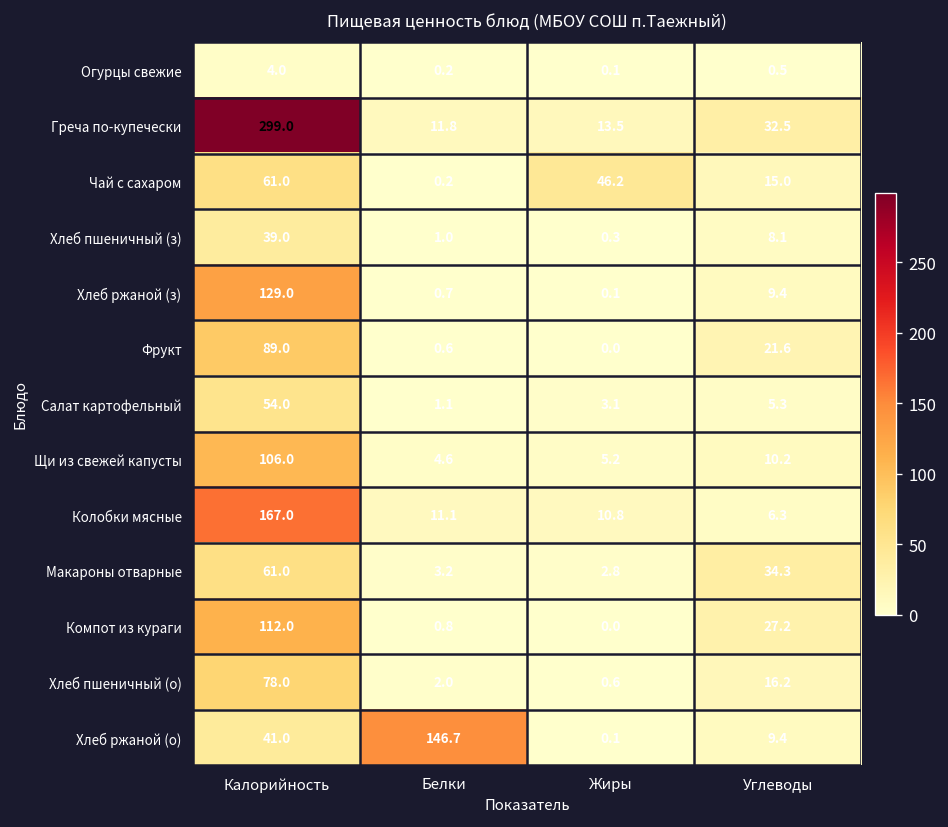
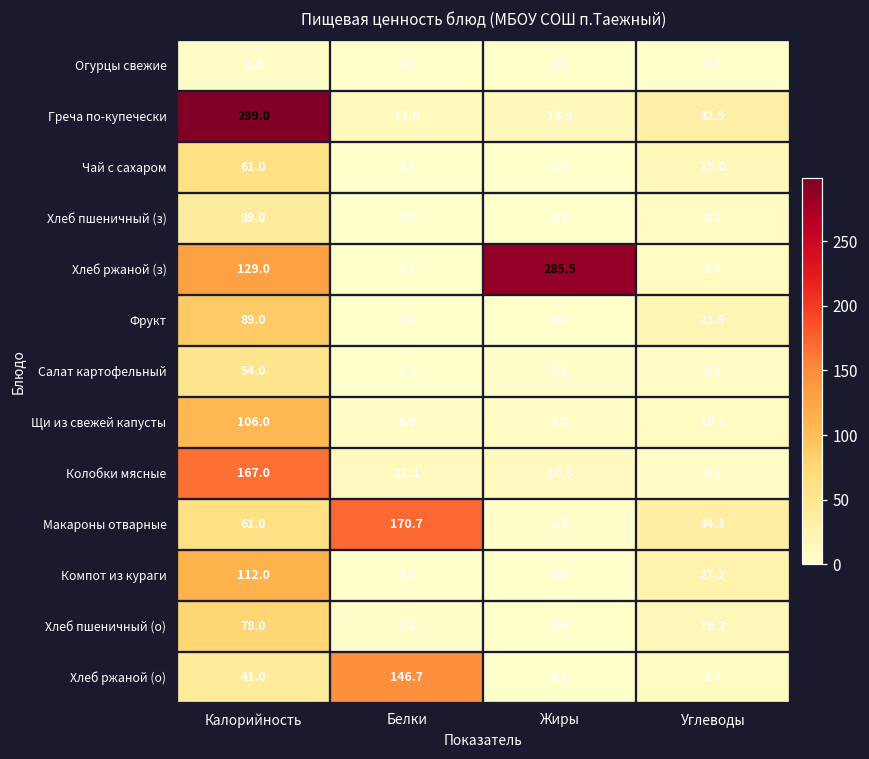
Чай с сахаром, Жиры: 46.2 -> 0.0
Хлеб ржаной (з), Жиры: 0.1 -> 285.5
Макароны отварные, Белки: 3.2 -> 170.7
